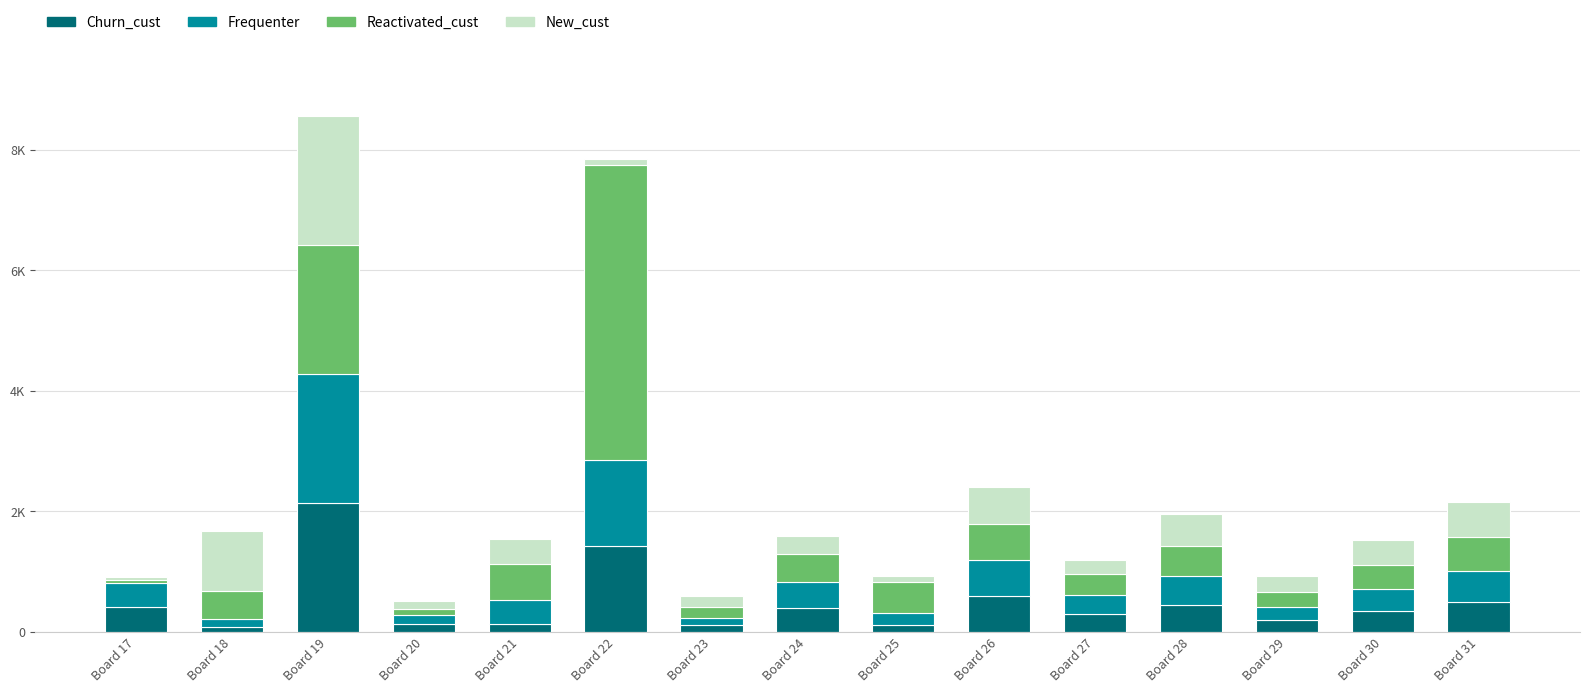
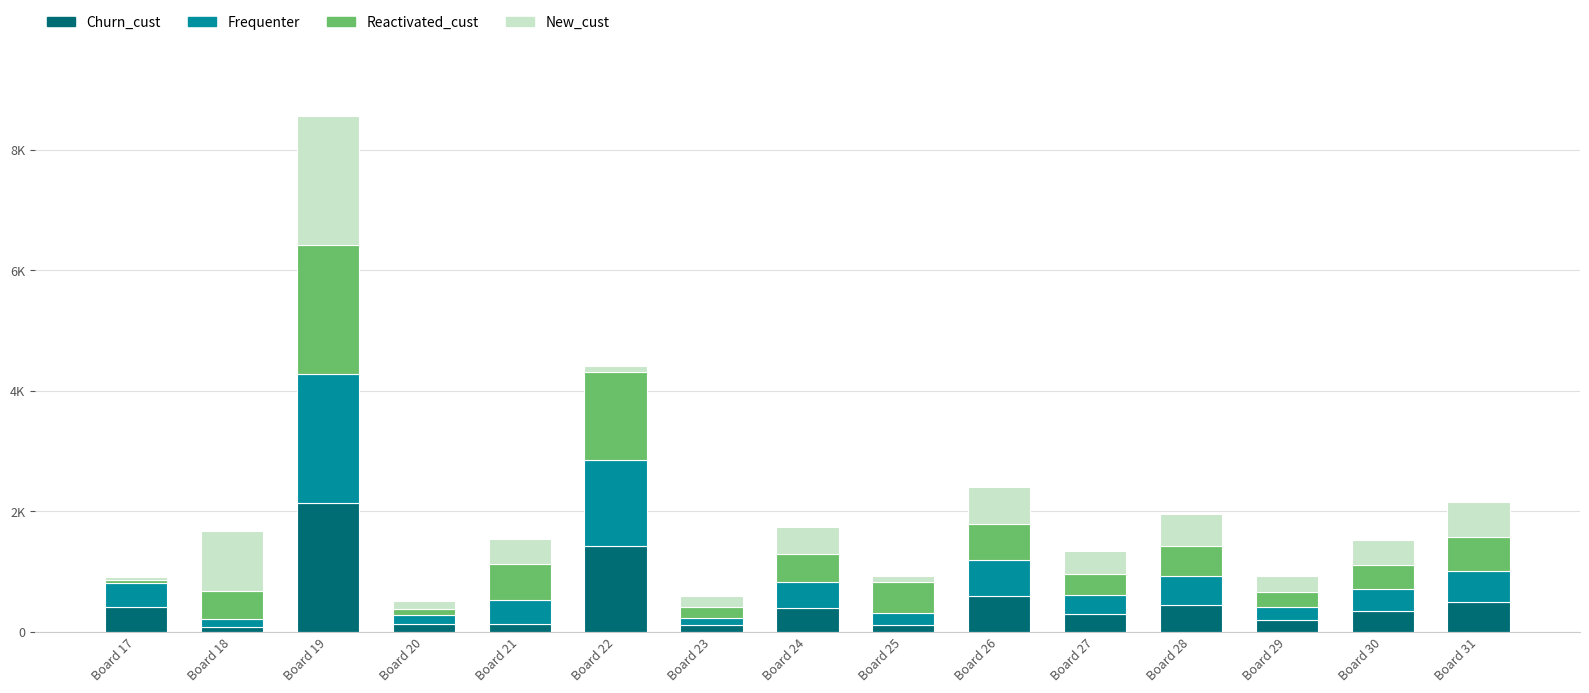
Reactivated_cust, Board 22: 4900 -> 1500
New_cust, Board 24: 300 -> 500
New_cust, Board 27: 200 -> 400
